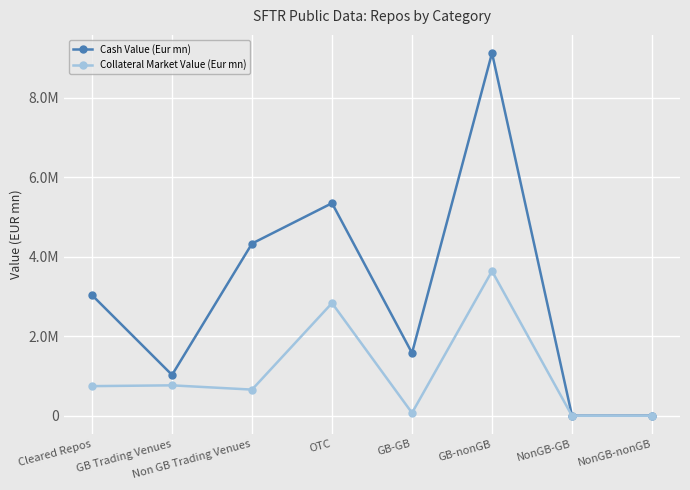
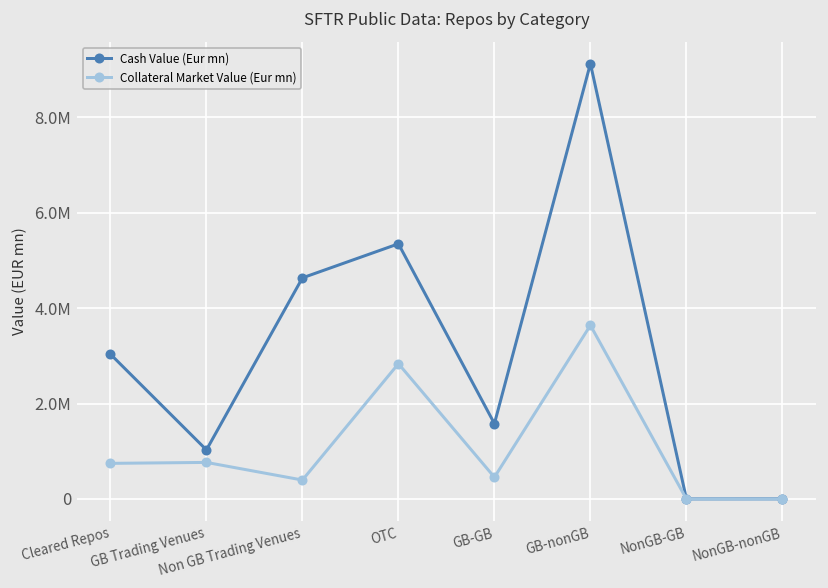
Cash Value (Eur mn), Non GB Trading Venues: 4300000 -> 4600000
Collateral Market Value (Eur mn), Non GB Trading Venues: 700000 -> 400000
Collateral Market Value (Eur mn), GB-GB: 100000 -> 500000
